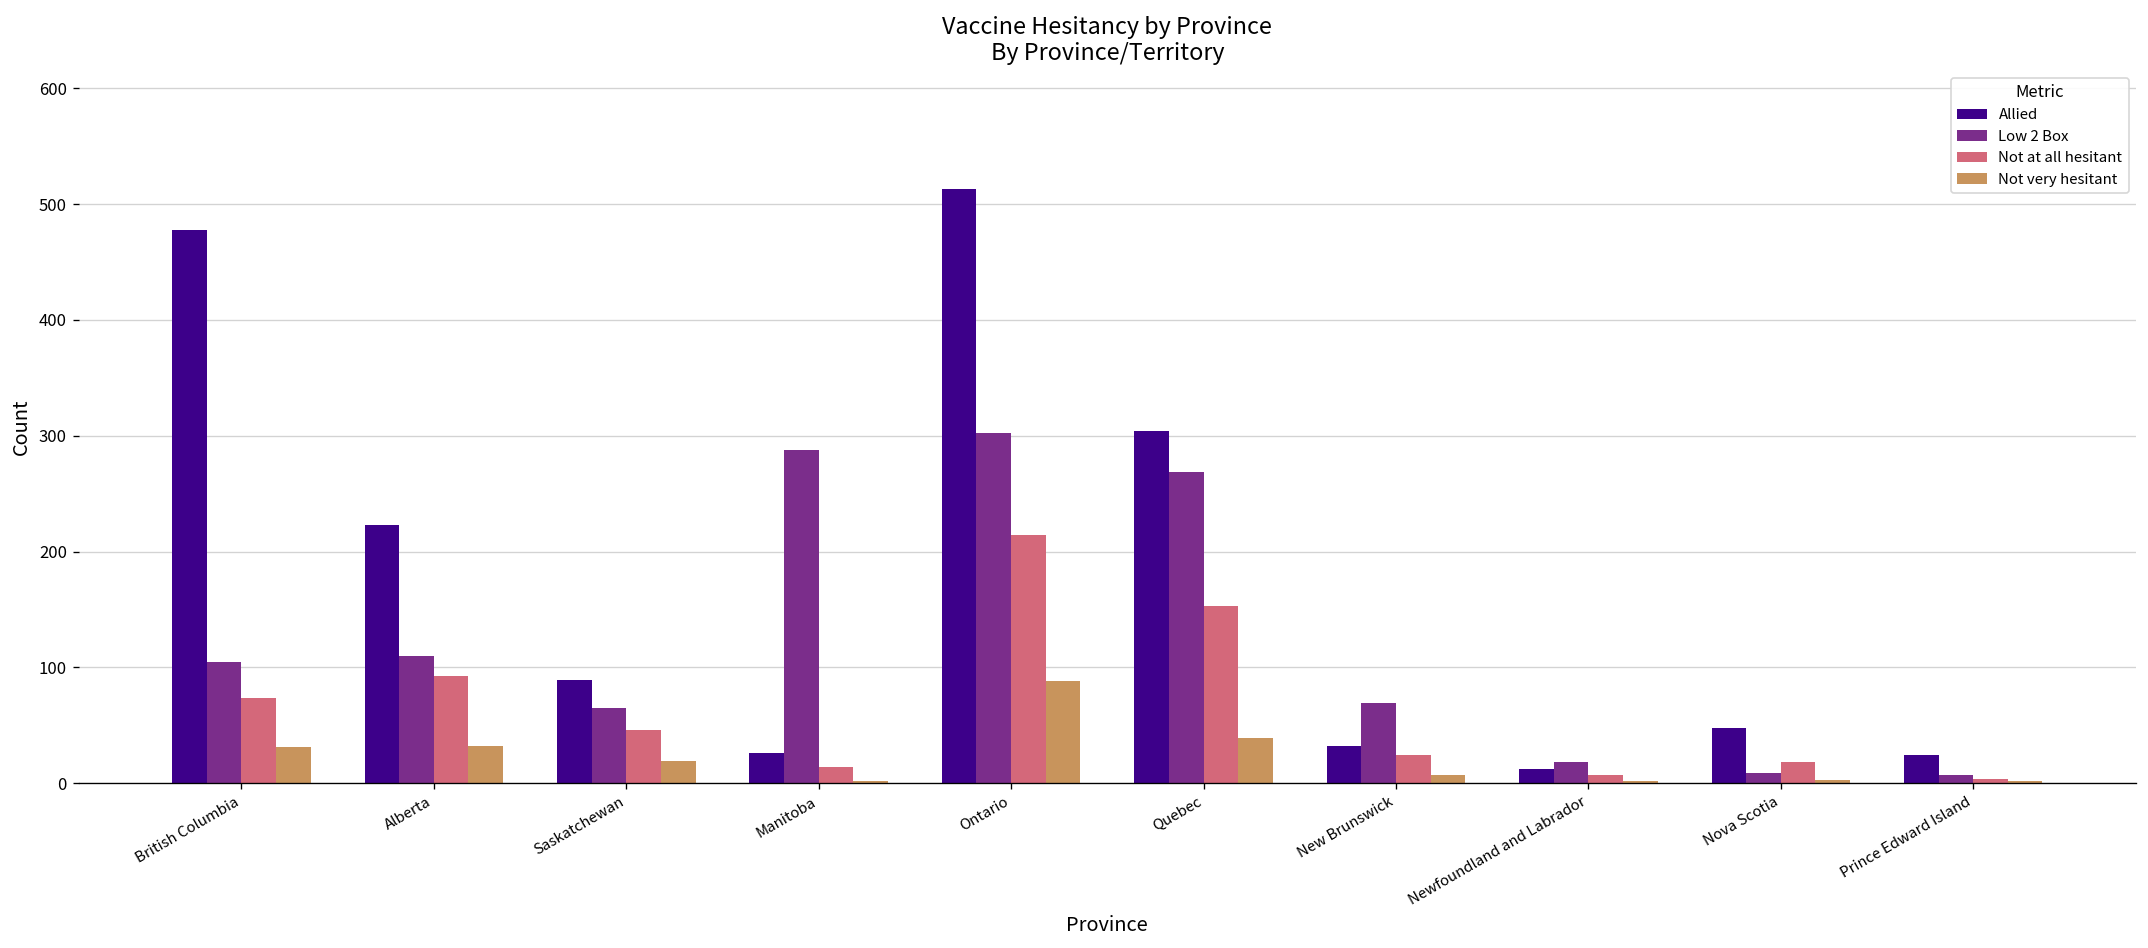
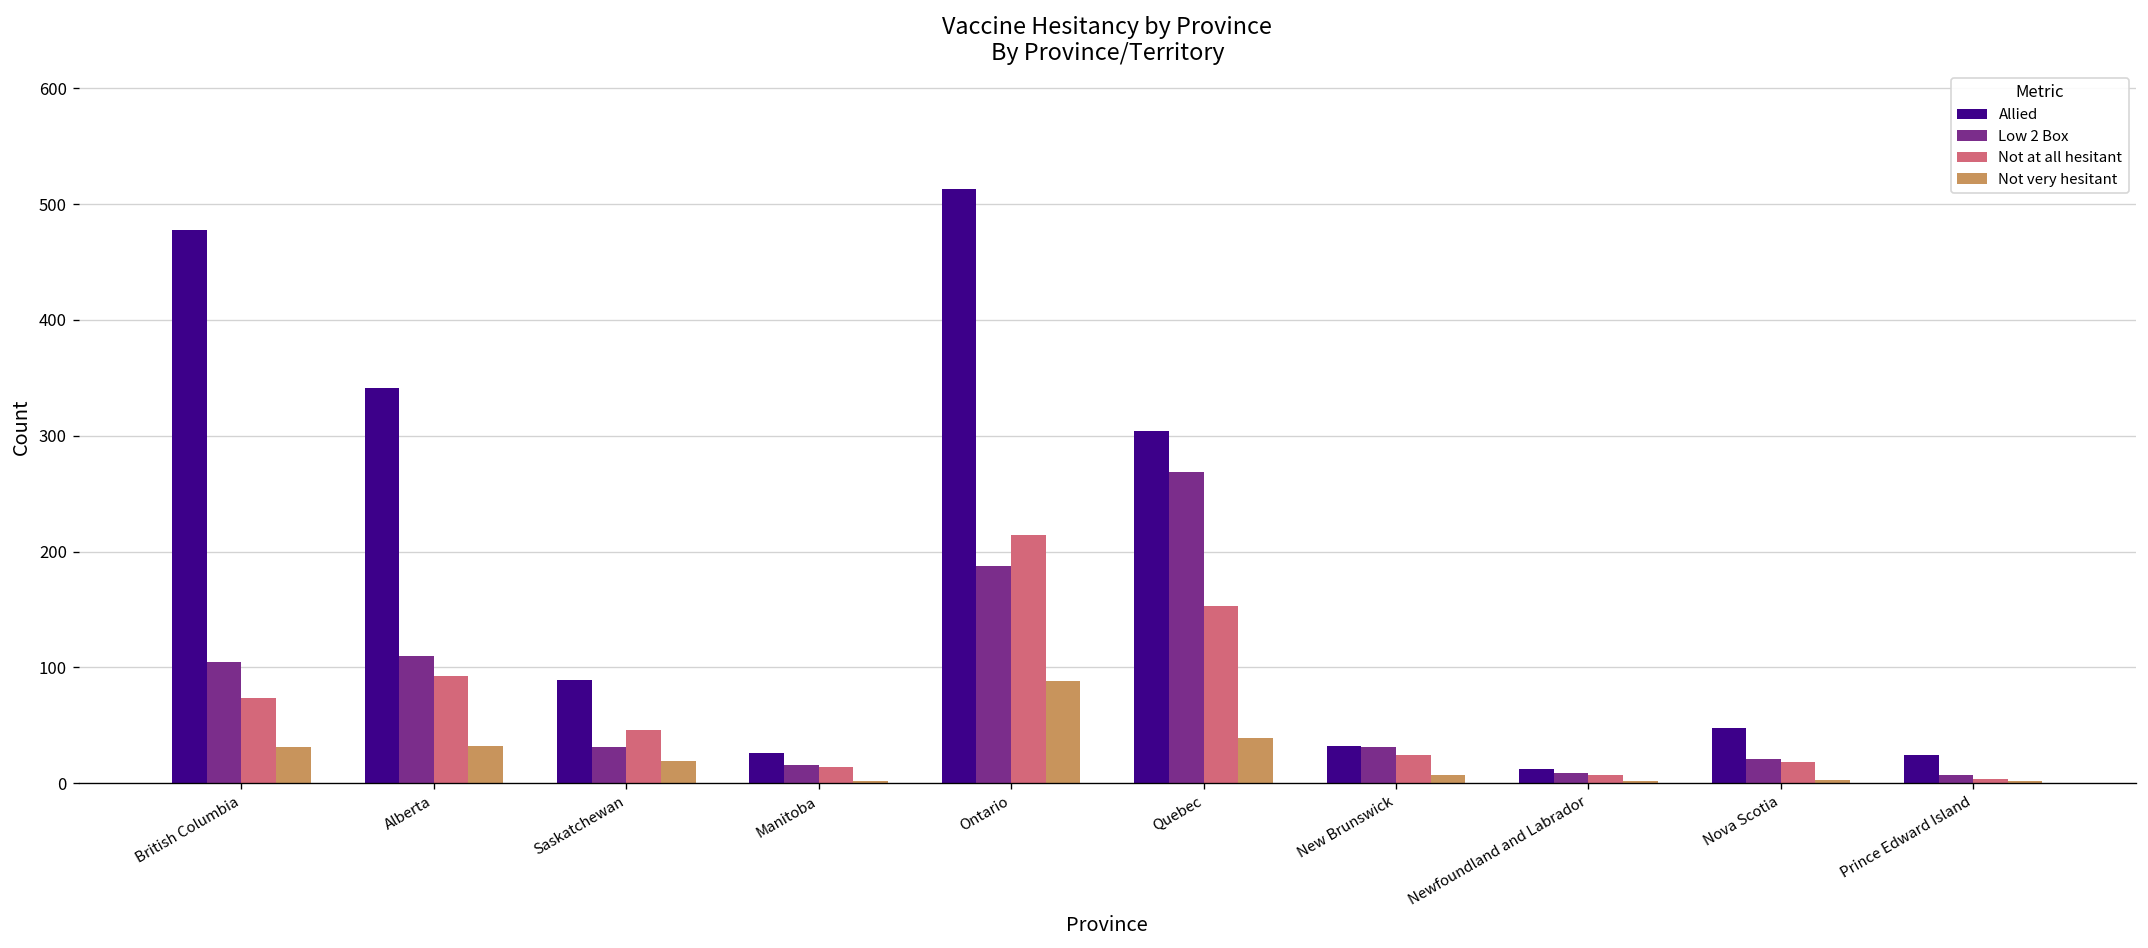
Allied, Alberta: 220 -> 340
Low 2 Box, Saskatchewan: 70 -> 30
Low 2 Box, Manitoba: 290 -> 20
Low 2 Box, Ontario: 300 -> 190
Low 2 Box, New Brunswick: 70 -> 30
Low 2 Box, Newfoundland and Labrador: 20 -> 10
Low 2 Box, Nova Scotia: 10 -> 20
